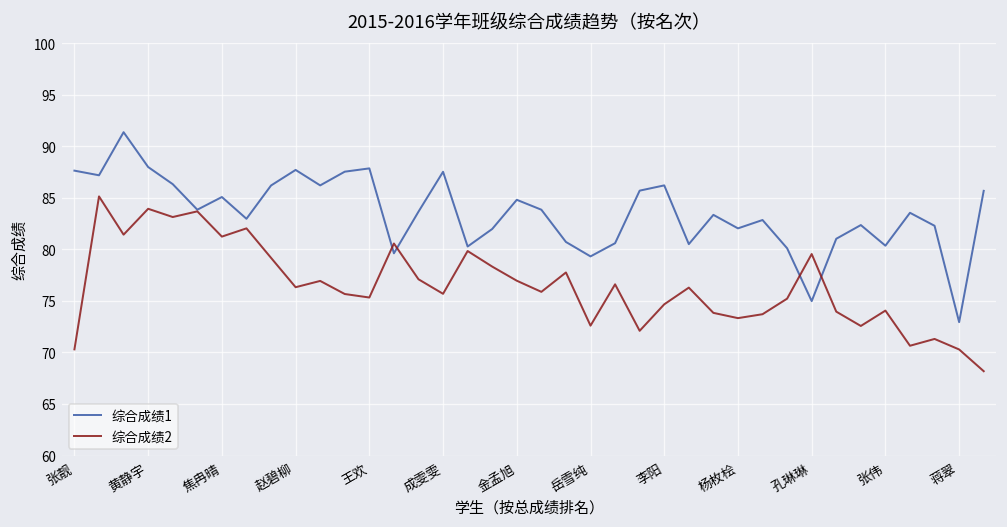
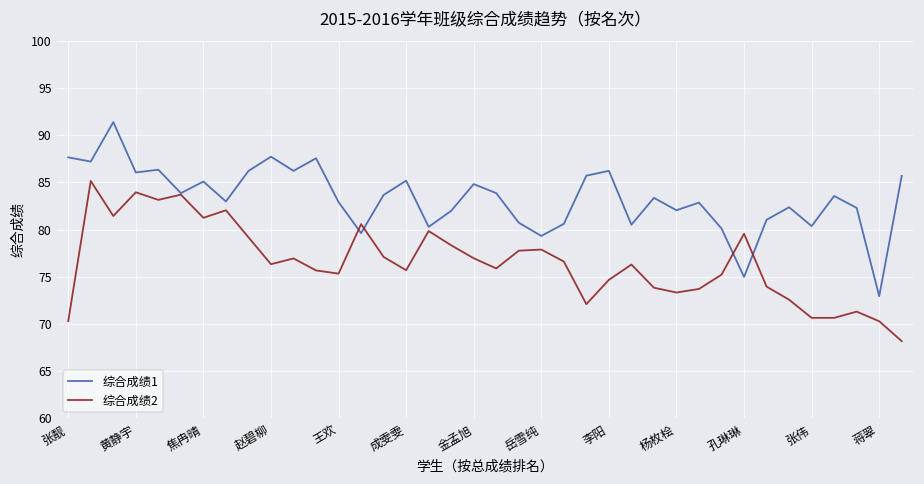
综合成绩1, 黄静宇: 88 -> 86
综合成绩1, 王欢: 88 -> 83
综合成绩1, 成雯雯: 88 -> 85
综合成绩2, 岳雪纯: 73 -> 78
综合成绩2, 张伟: 74 -> 71
